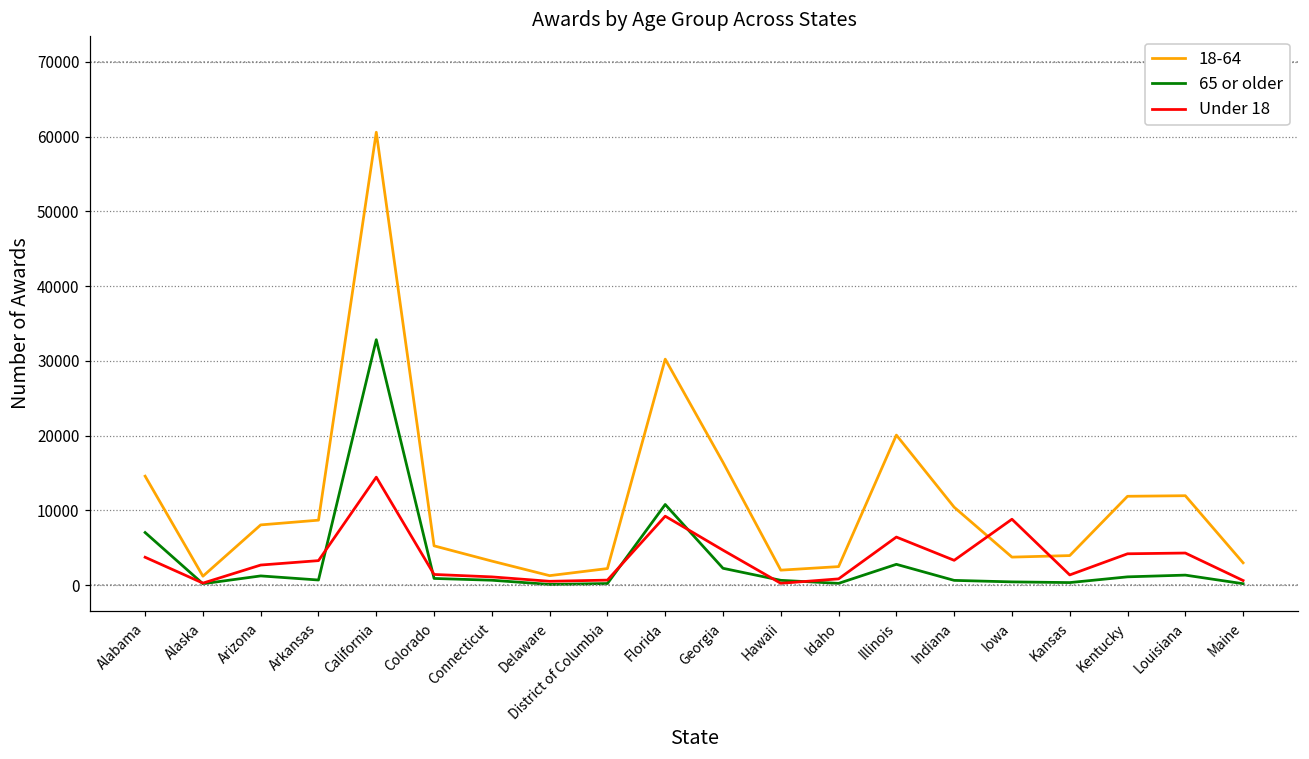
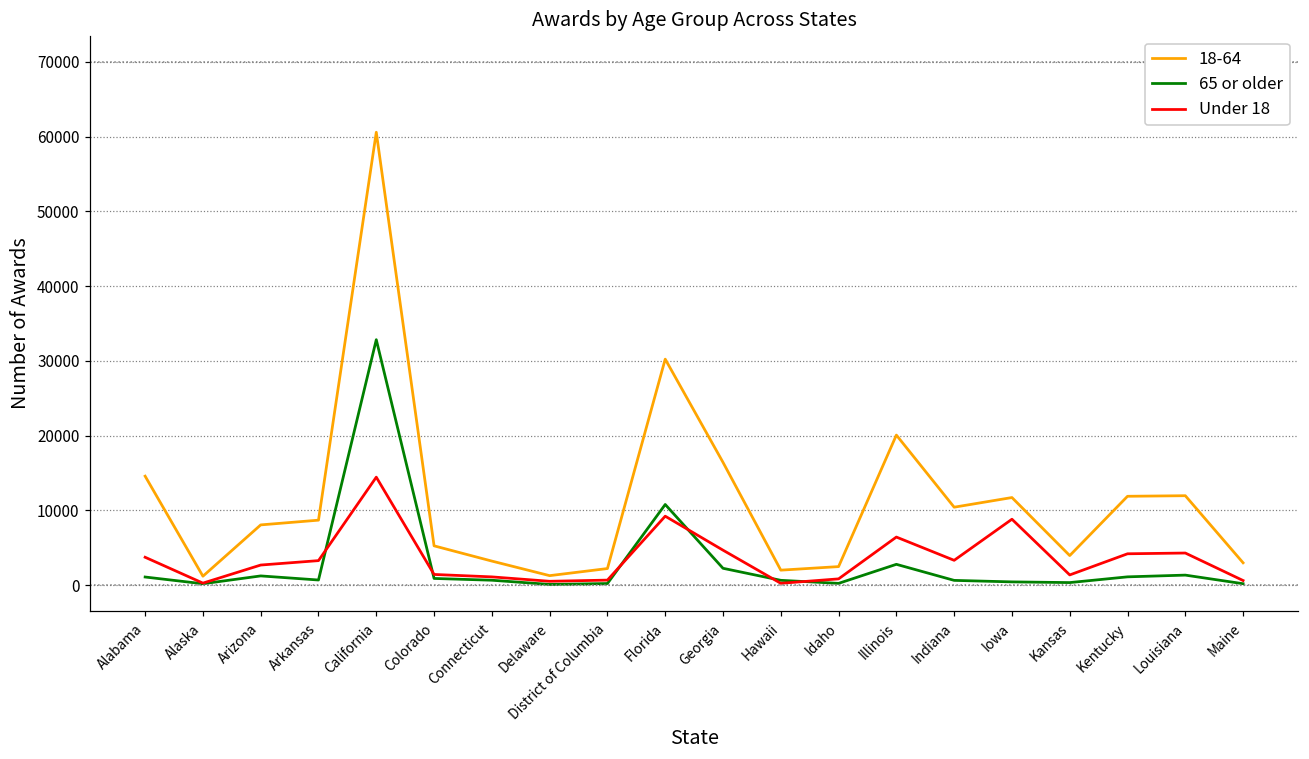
65 or older, Alabama: 7000 -> 1000
18-64, Iowa: 4000 -> 12000
